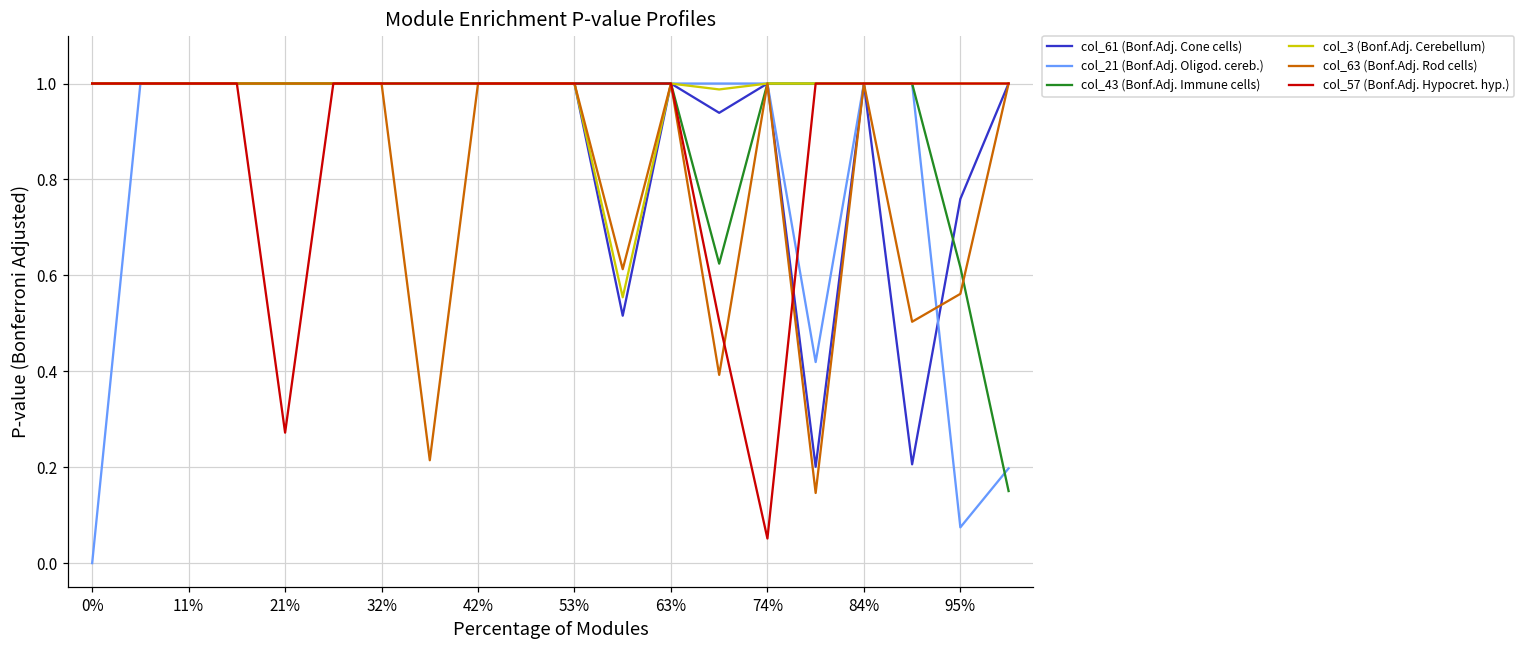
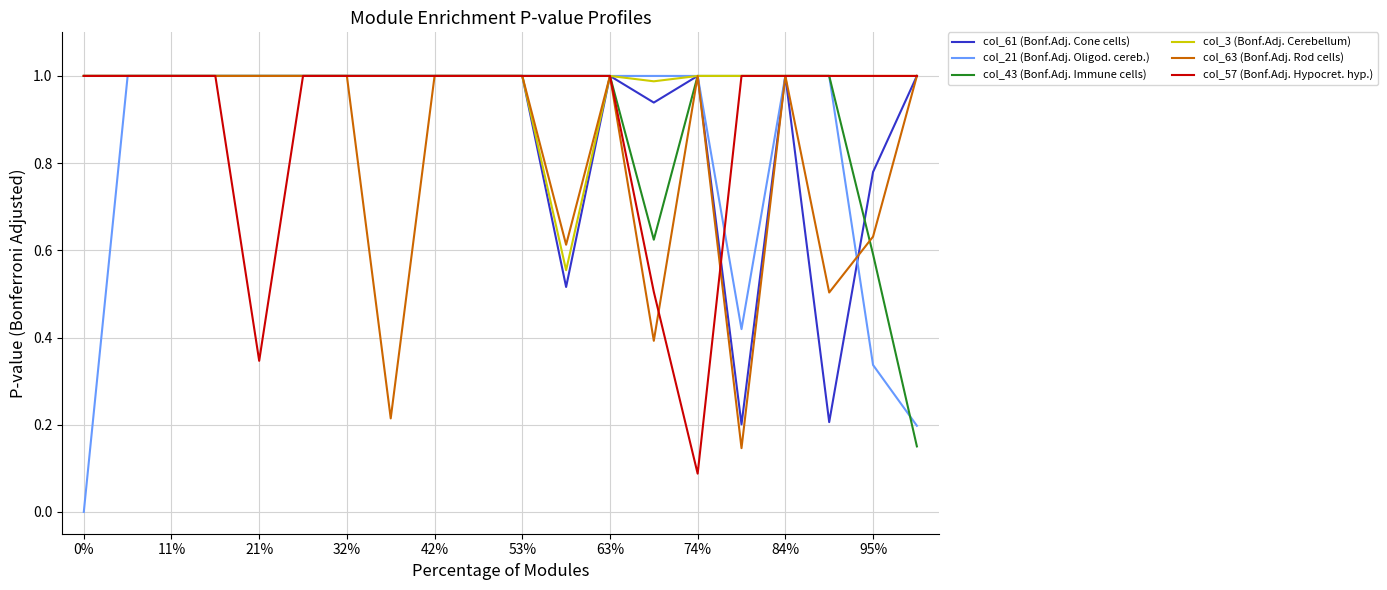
col_57 (Bonf.Adj. Hypocret. hyp.), 21%: 0.27 -> 0.35
col_57 (Bonf.Adj. Hypocret. hyp.), 74%: 0.05 -> 0.09
col_61 (Bonf.Adj. Cone cells), 95%: 0.76 -> 0.78
col_21 (Bonf.Adj. Oligod. cereb.), 95%: 0.07 -> 0.34
col_43 (Bonf.Adj. Immune cells), 95%: 0.62 -> 0.59
col_63 (Bonf.Adj. Rod cells), 95%: 0.56 -> 0.63
